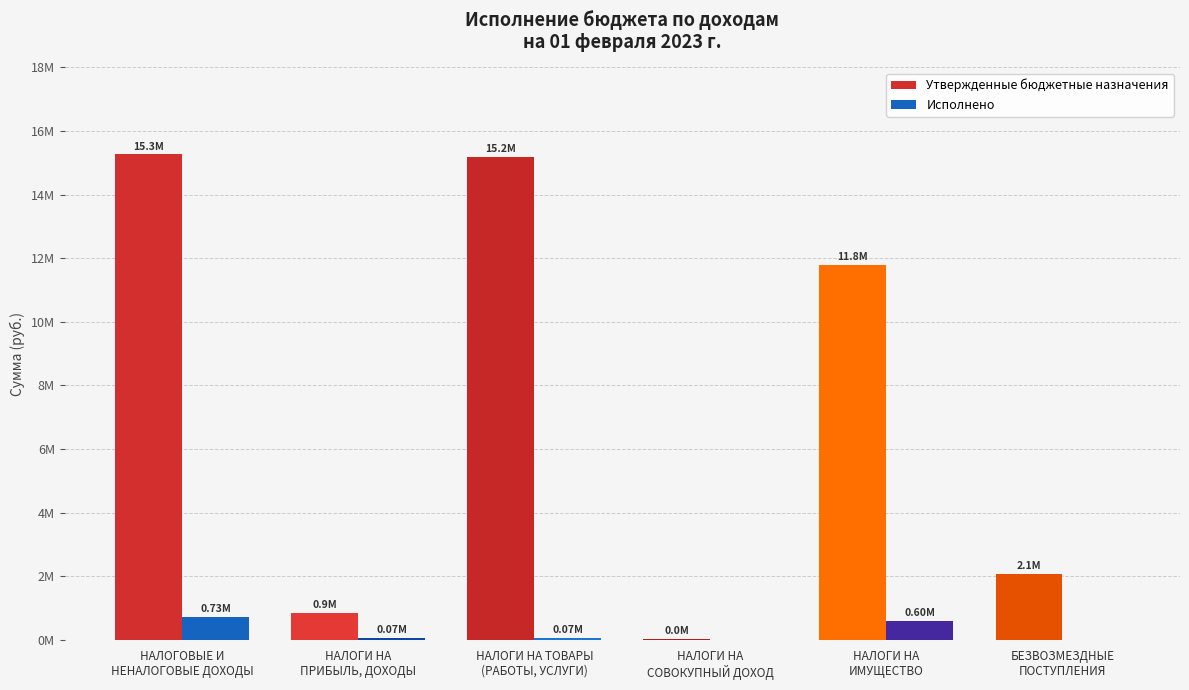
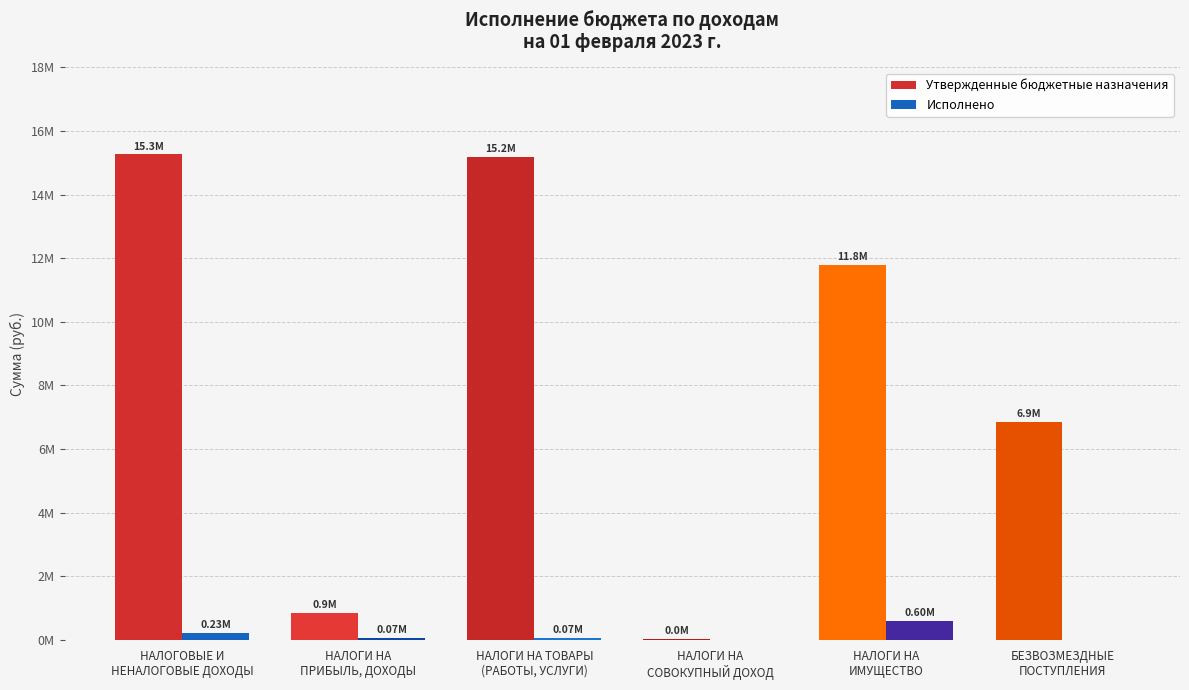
Исполнено, НАЛОГОВЫЕ И НЕНАЛОГОВЫЕ ДОХОДЫ: 0.73M -> 0.23M
Утвержденные бюджетные назначения, БЕЗВОЗМЕЗДНЫЕ ПОСТУПЛЕНИЯ: 2.1M -> 6.9M
